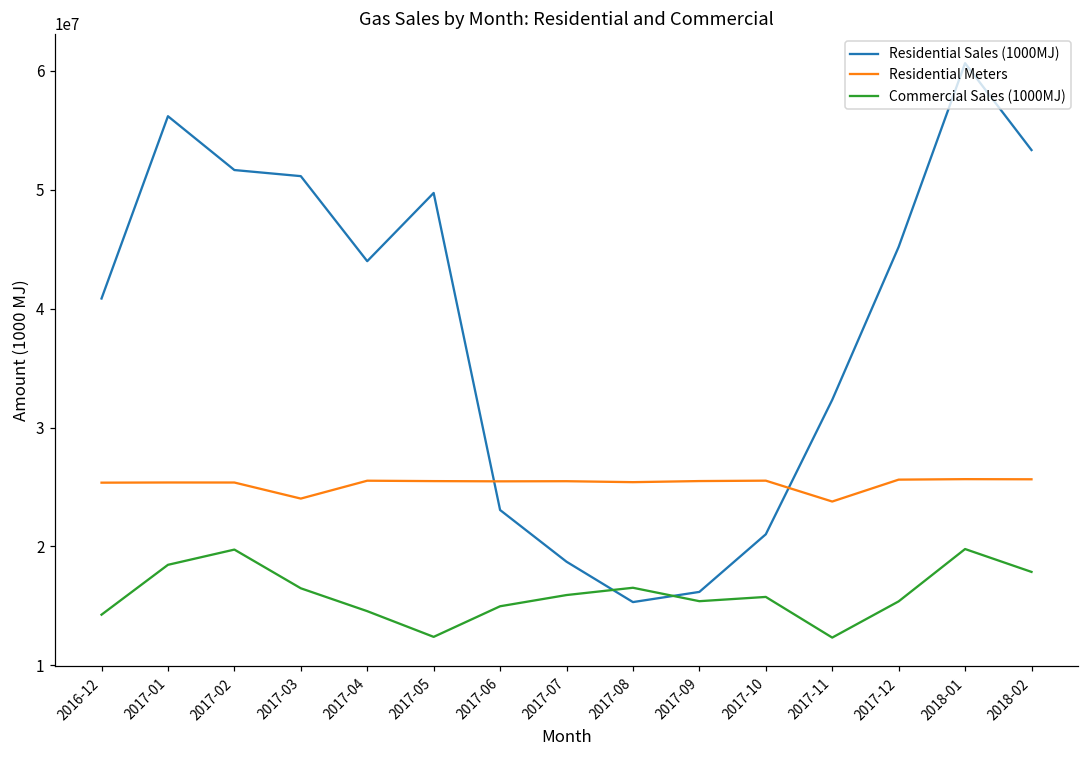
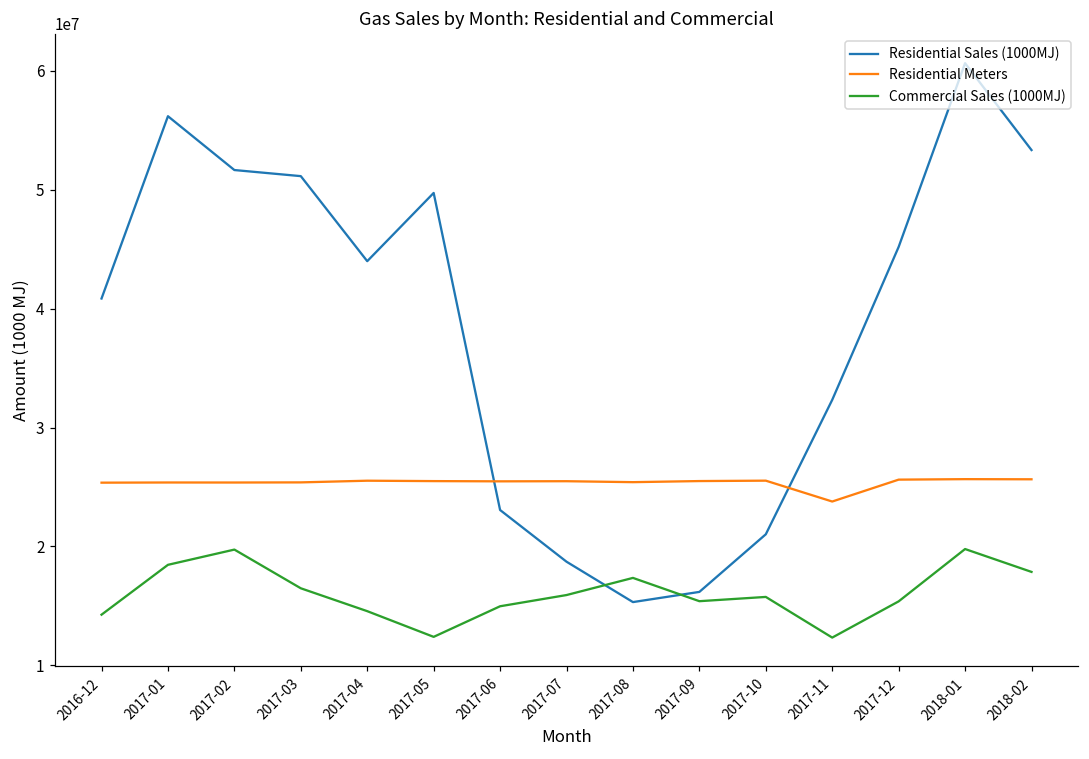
Residential Meters, 2017-03: 24000000 -> 25400000
Commercial Sales (1000MJ), 2017-08: 16500000 -> 17400000
